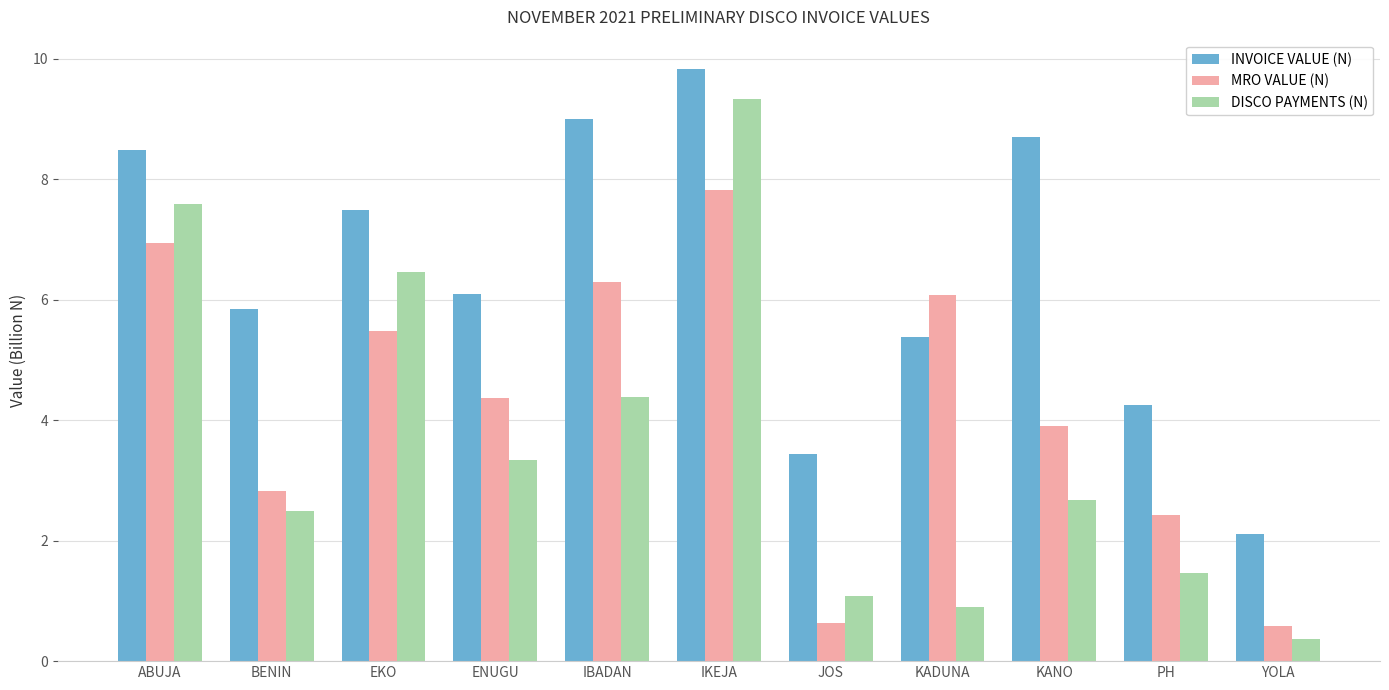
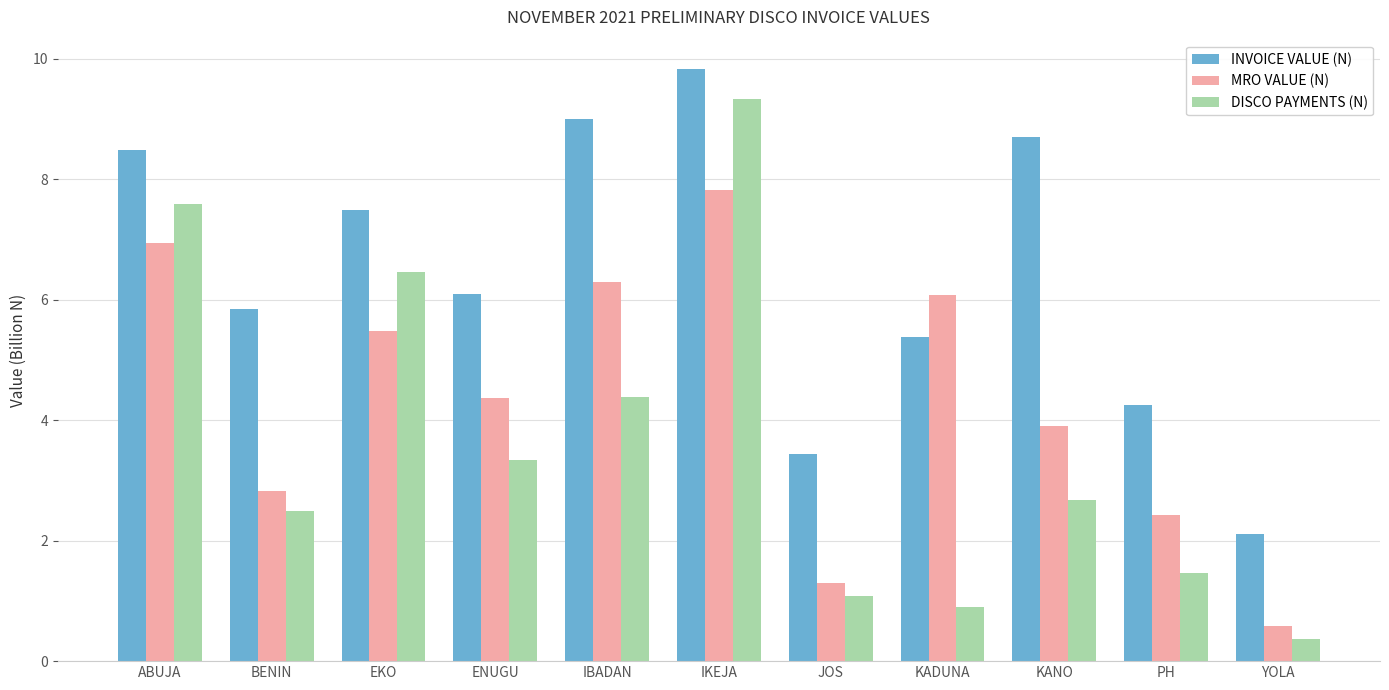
MRO VALUE (N), JOS: 0.6 -> 1.3
